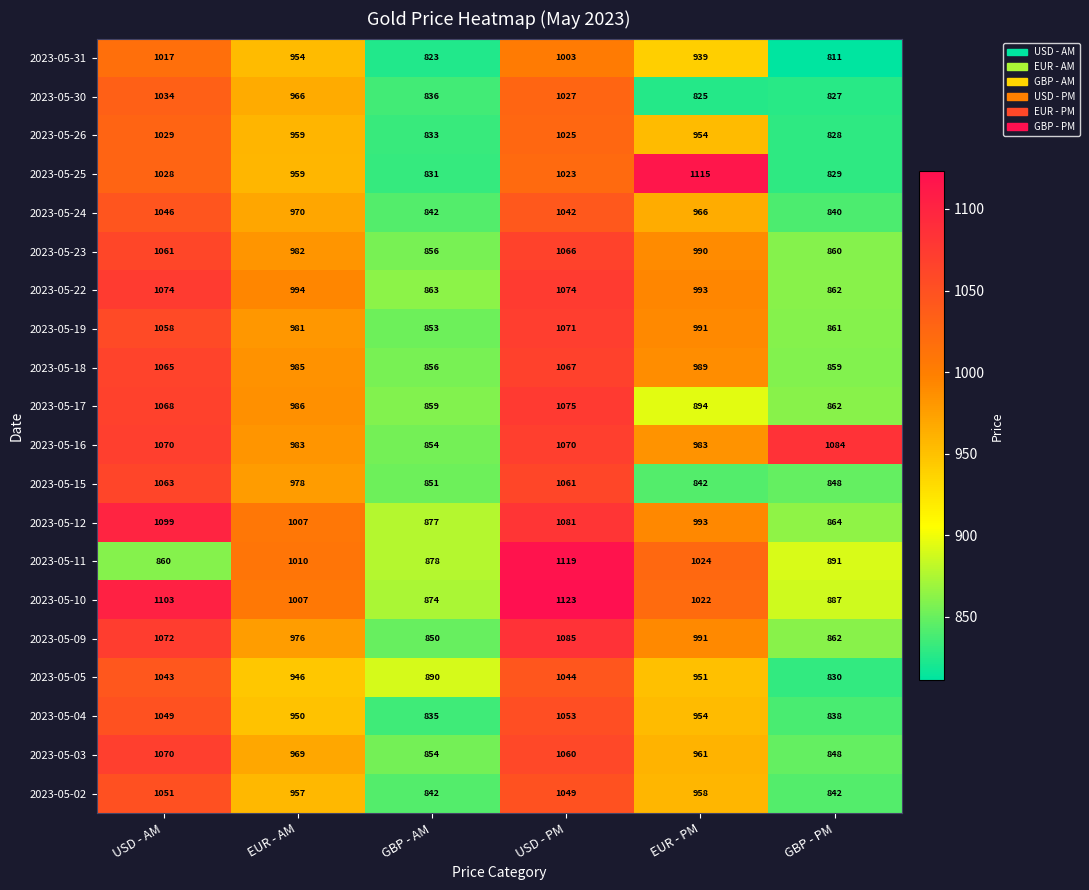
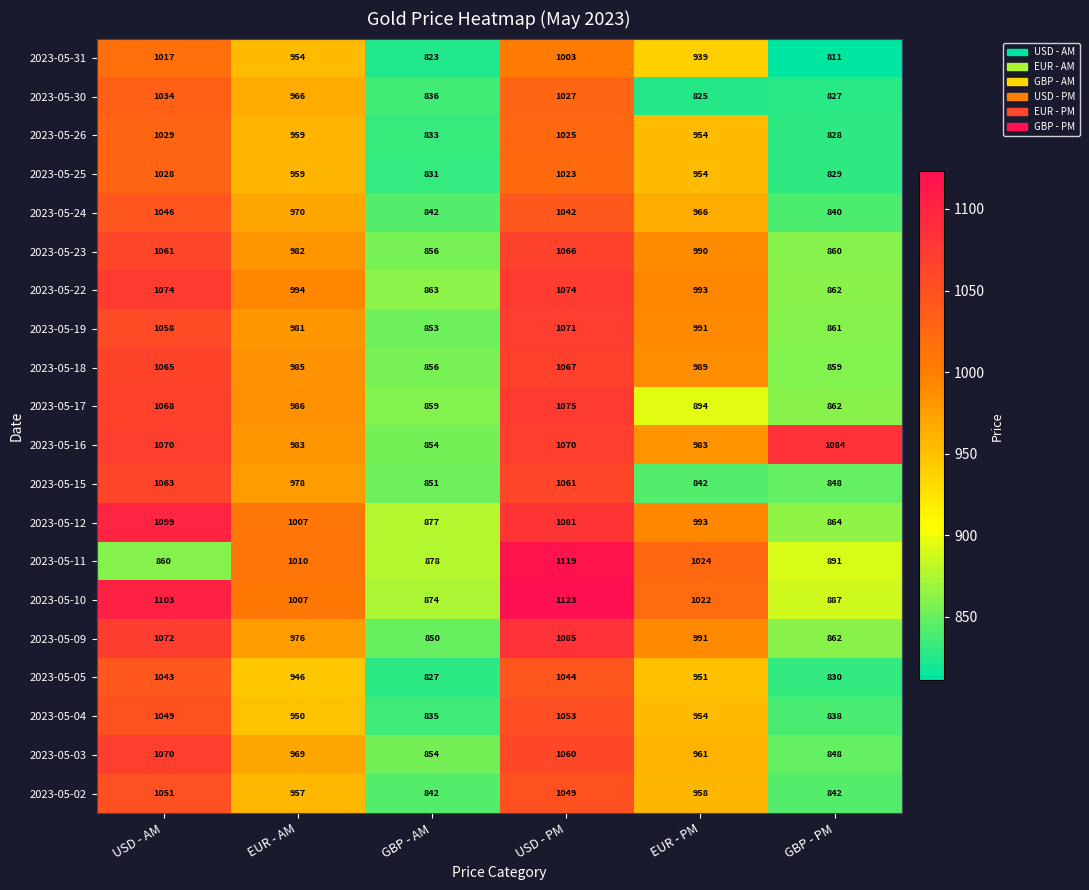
2023-05-25, EUR - PM: 1115 -> 954
2023-05-05, GBP - AM: 890 -> 827
